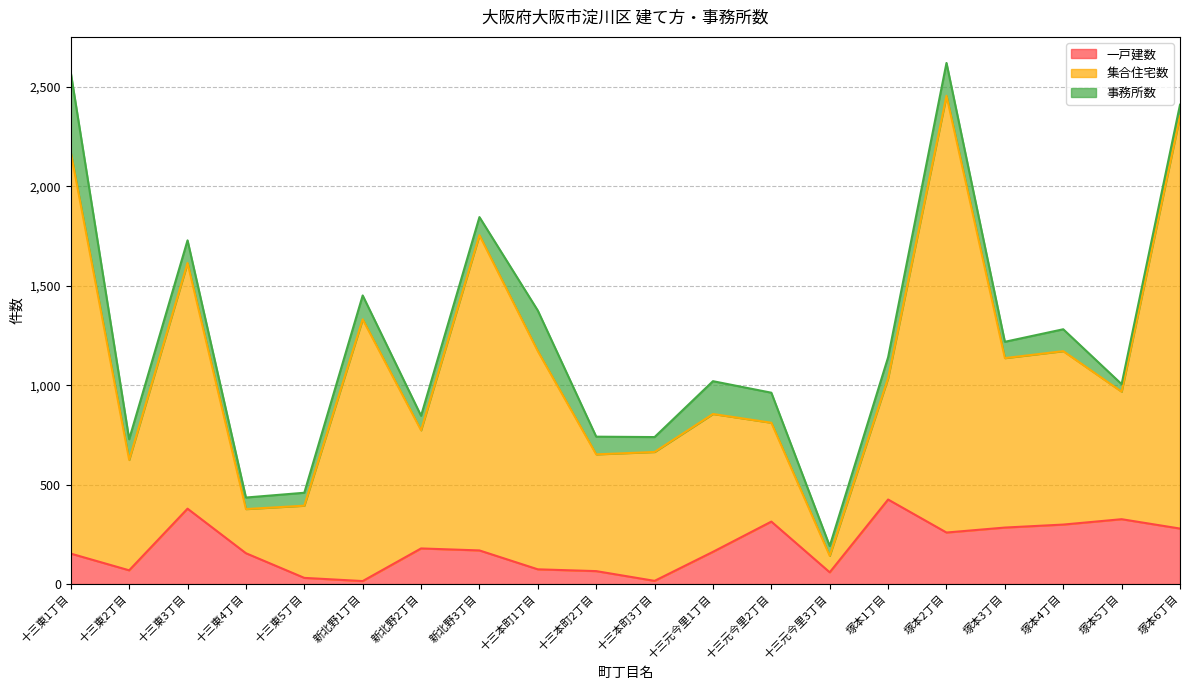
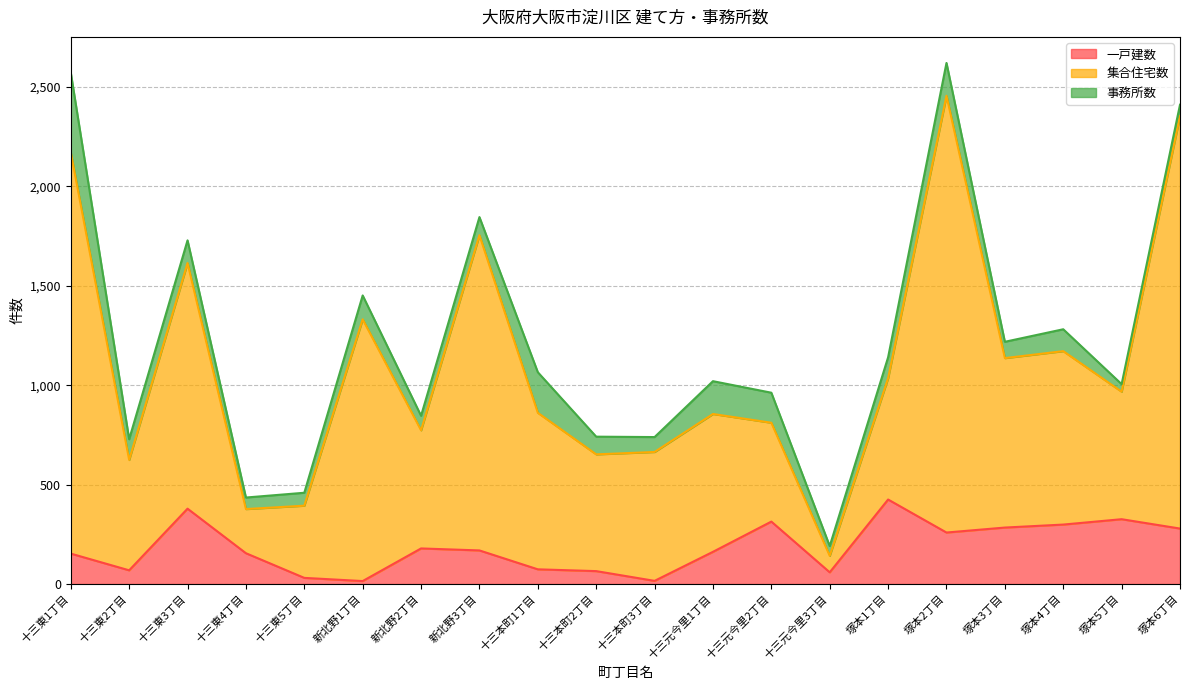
集合住宅数, 十三本町1丁目: 1,100 -> 790
